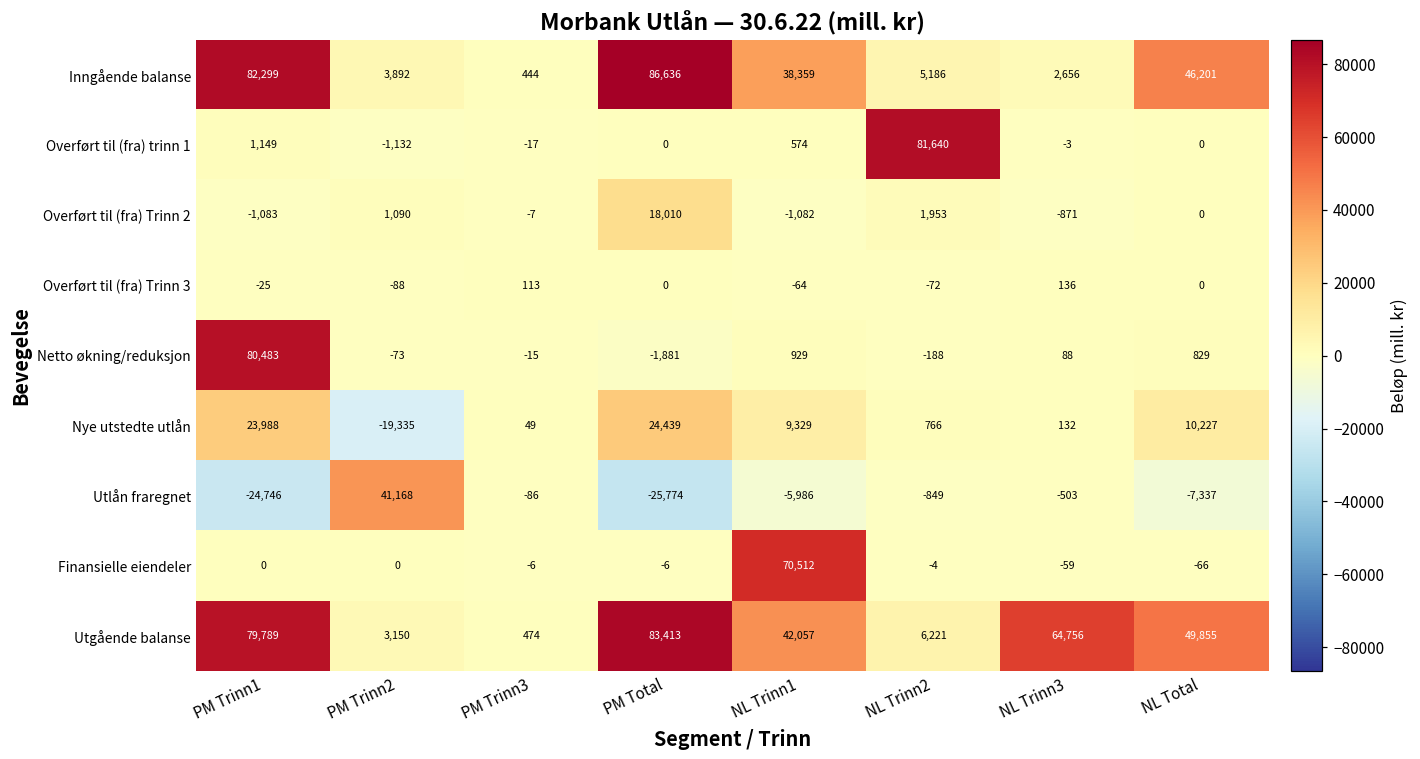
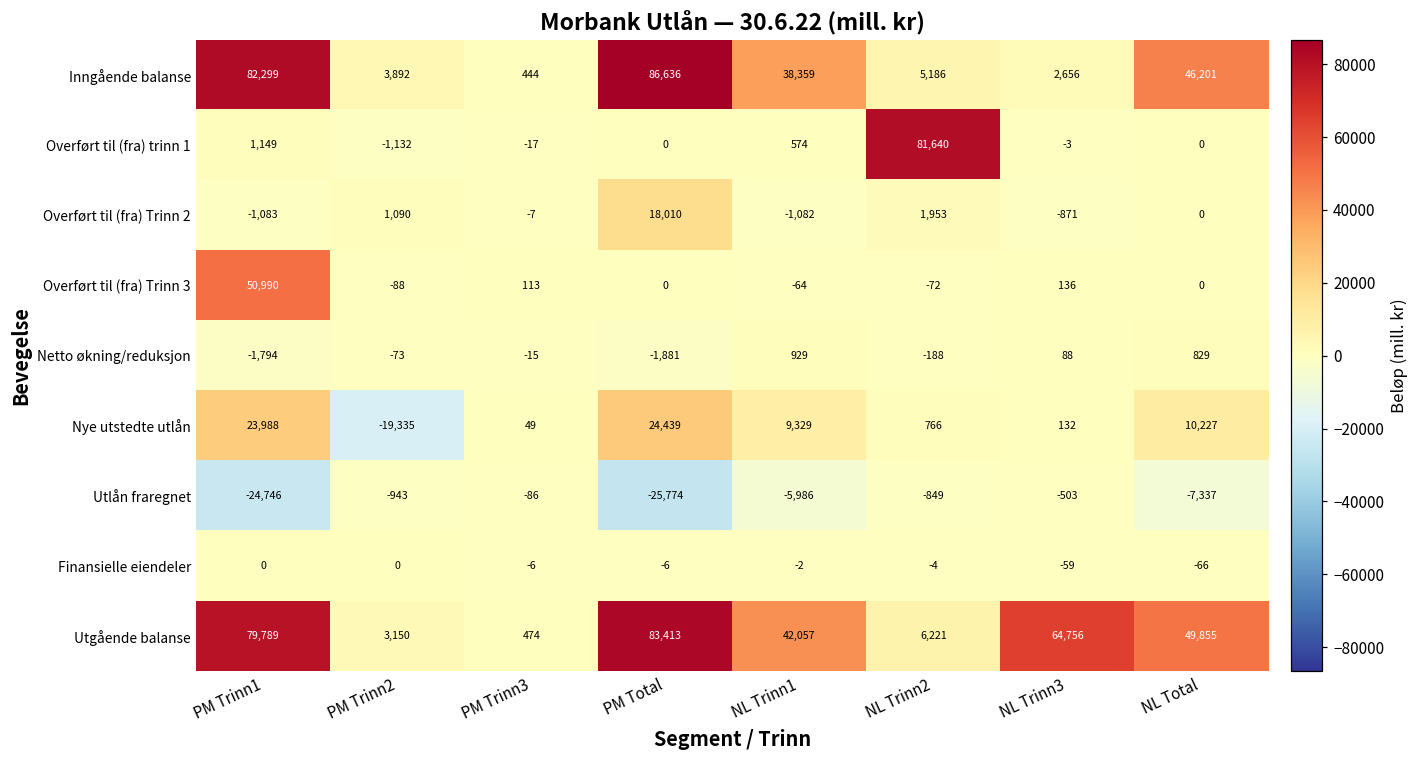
Overført til (fra) Trinn 3, PM Trinn1: -25 -> 50,990
Netto økning/reduksjon, PM Trinn1: 80,483 -> -1,794
Utlån fraregnet, PM Trinn2: 41,168 -> -943
Finansielle eiendeler, NL Trinn1: 70,512 -> -2
